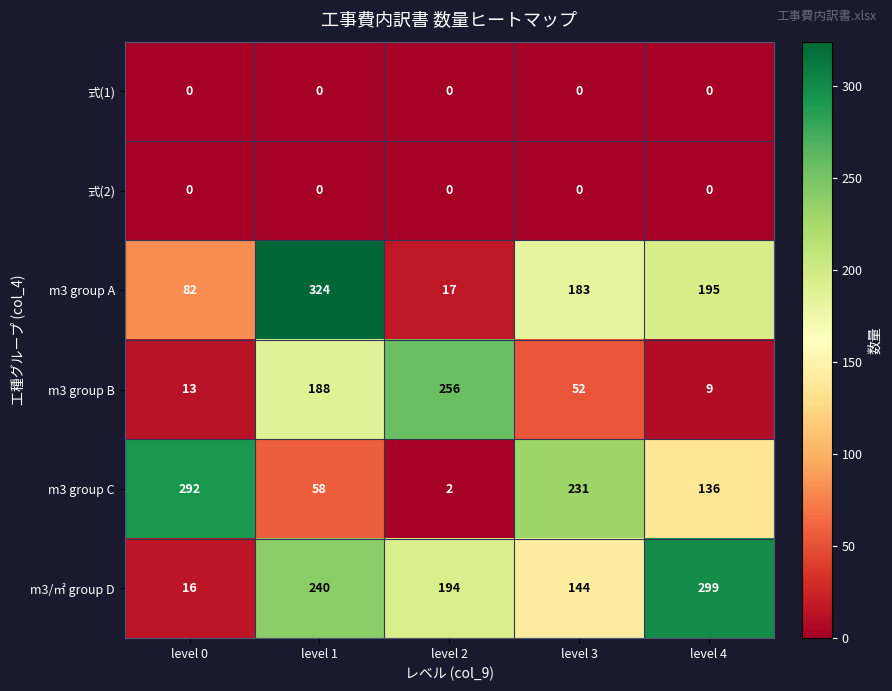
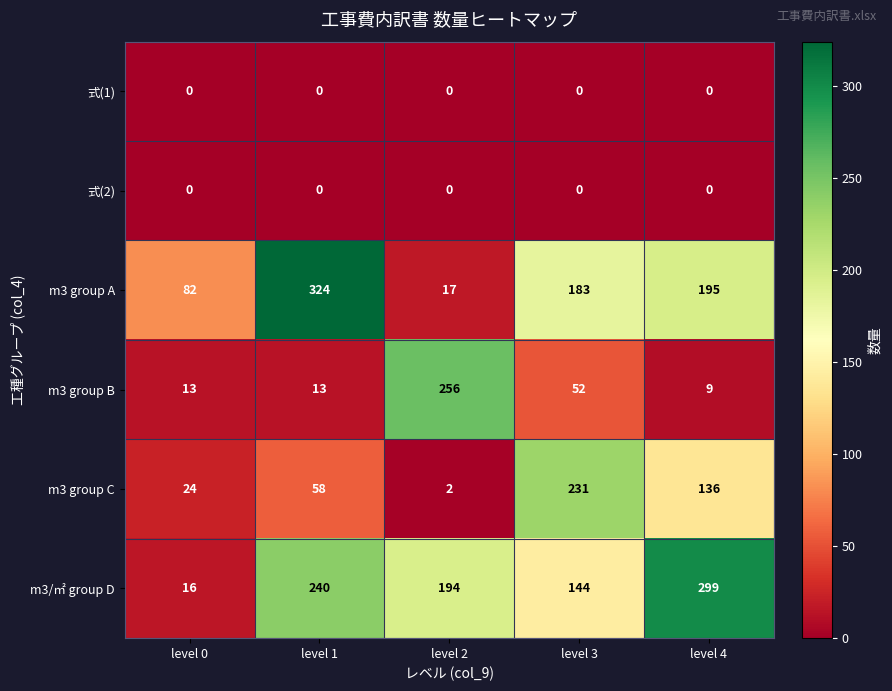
m3 group B, level 1: 188 -> 13
m3 group C, level 0: 292 -> 24
